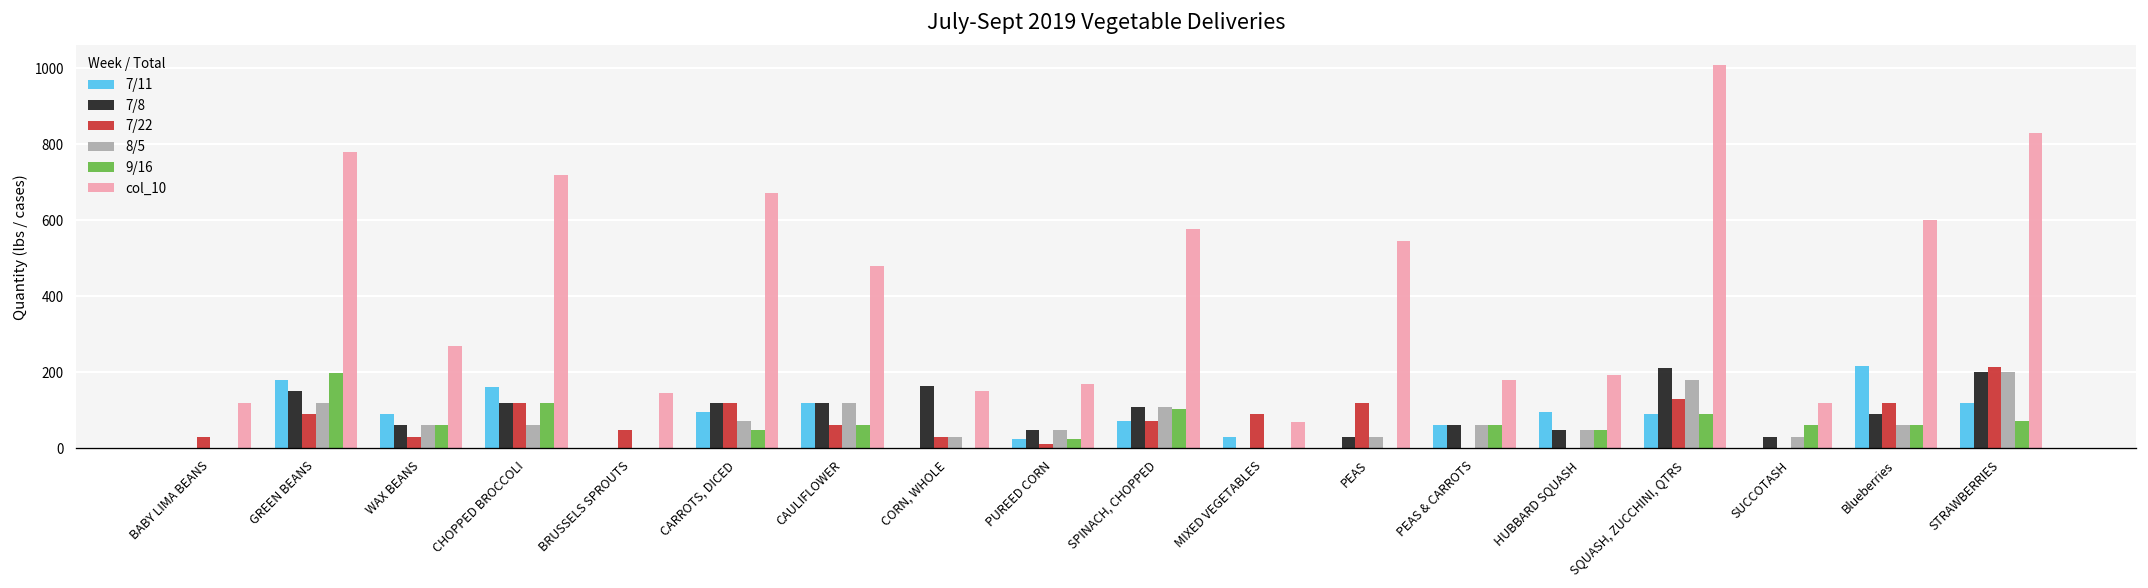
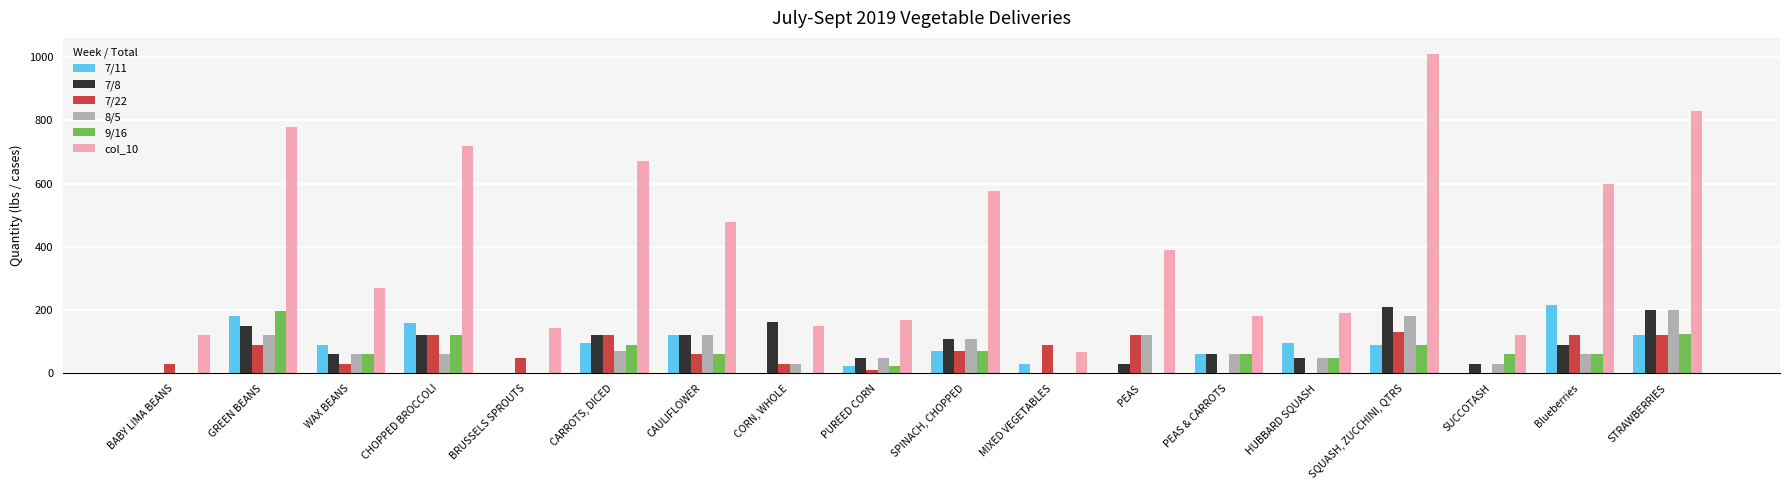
9/16, CARROTS, DICED: 50 -> 90
9/16, SPINACH, CHOPPED: 100 -> 70
8/5, PEAS: 30 -> 120
col_10, PEAS: 550 -> 390
7/22, STRAWBERRIES: 210 -> 120
9/16, STRAWBERRIES: 70 -> 130
